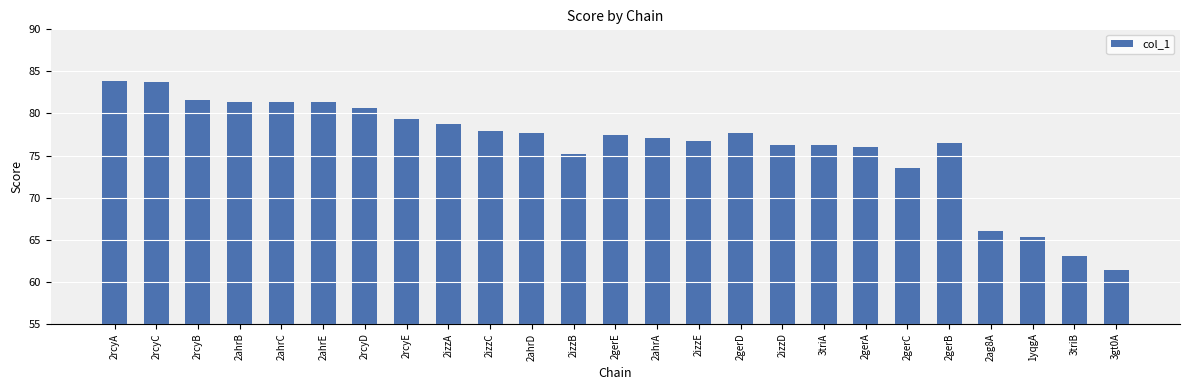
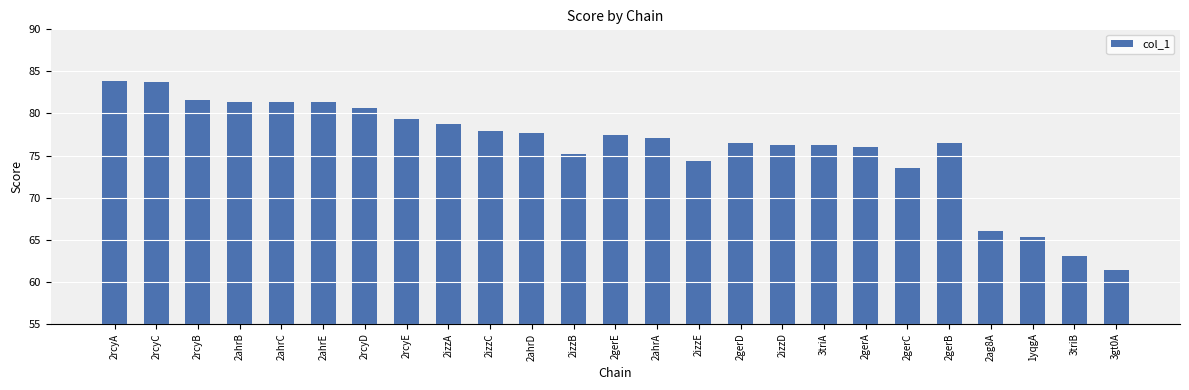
2izzE: 77 -> 74
2gerD: 78 -> 76
